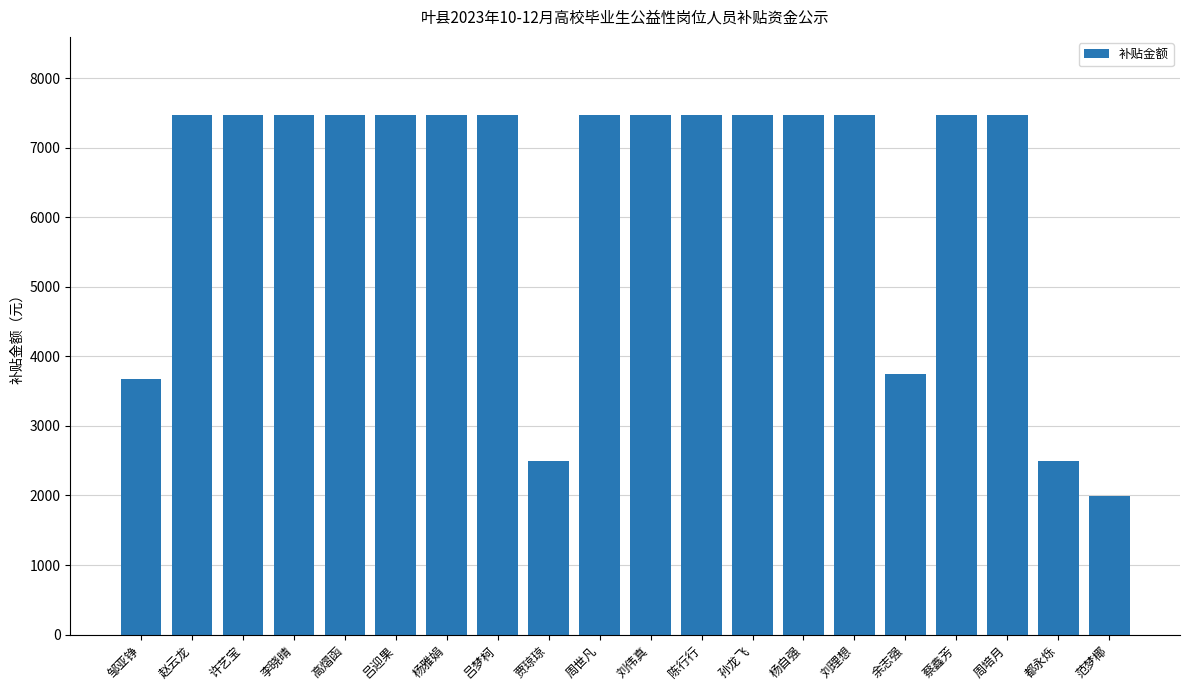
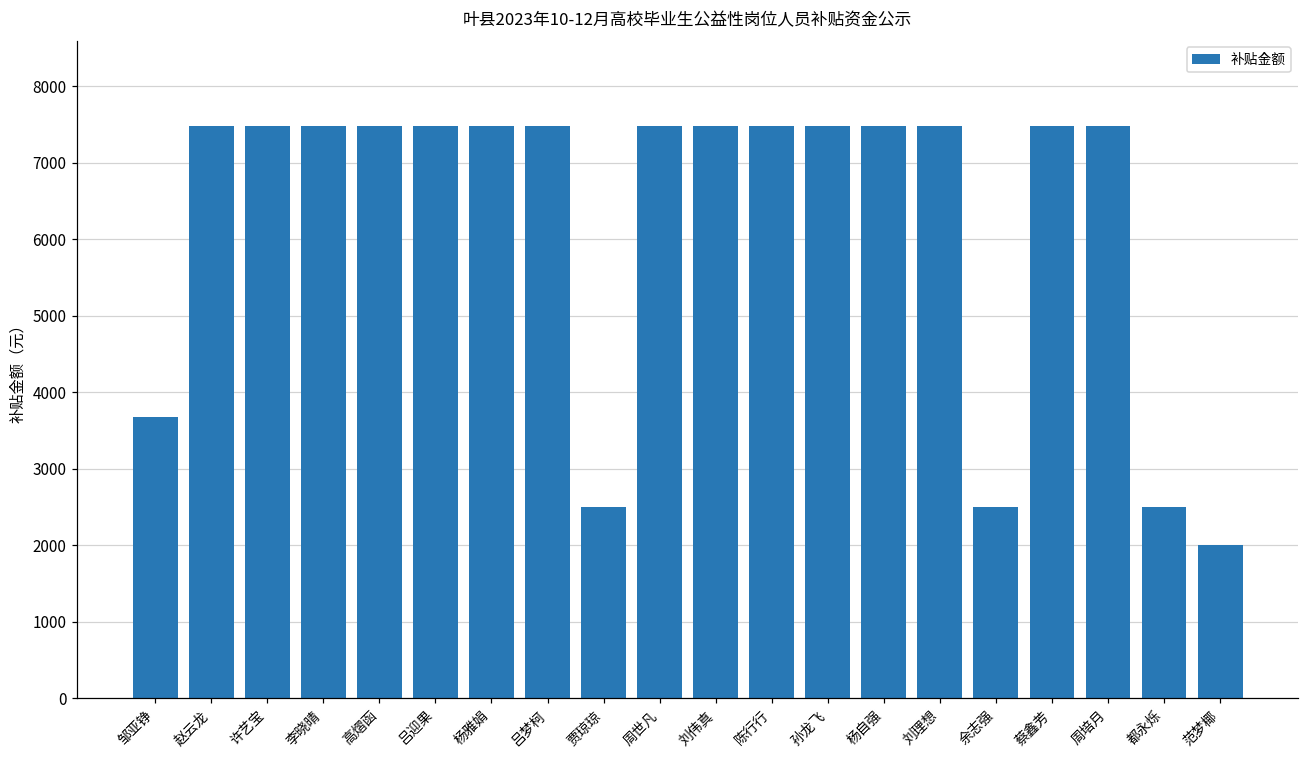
余志强: 3700 -> 2500
